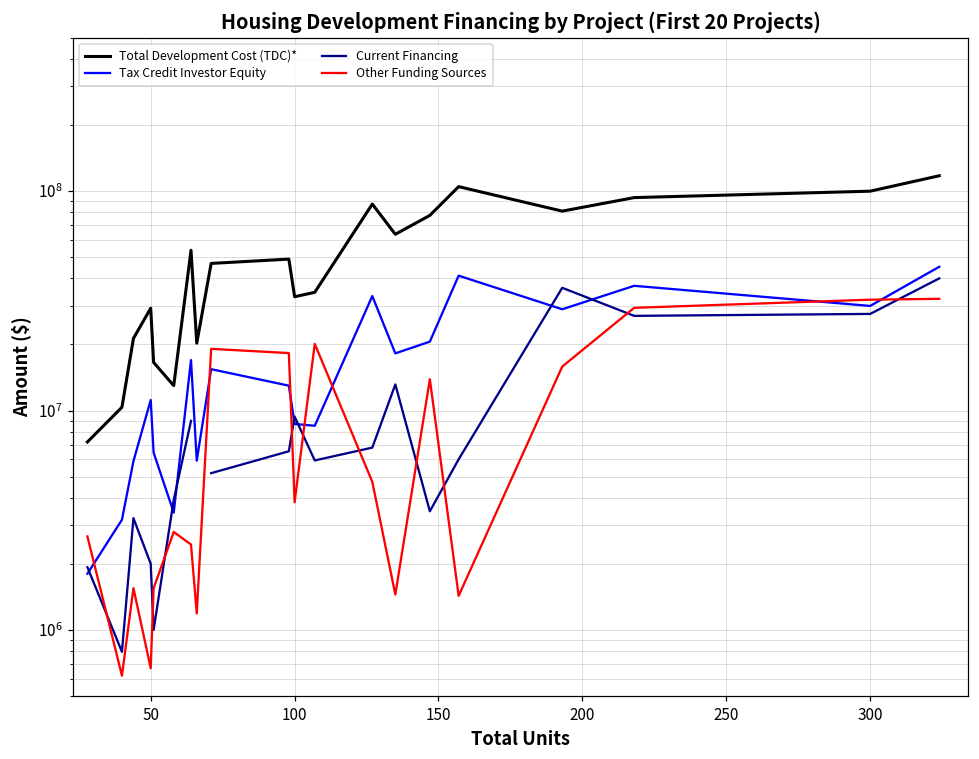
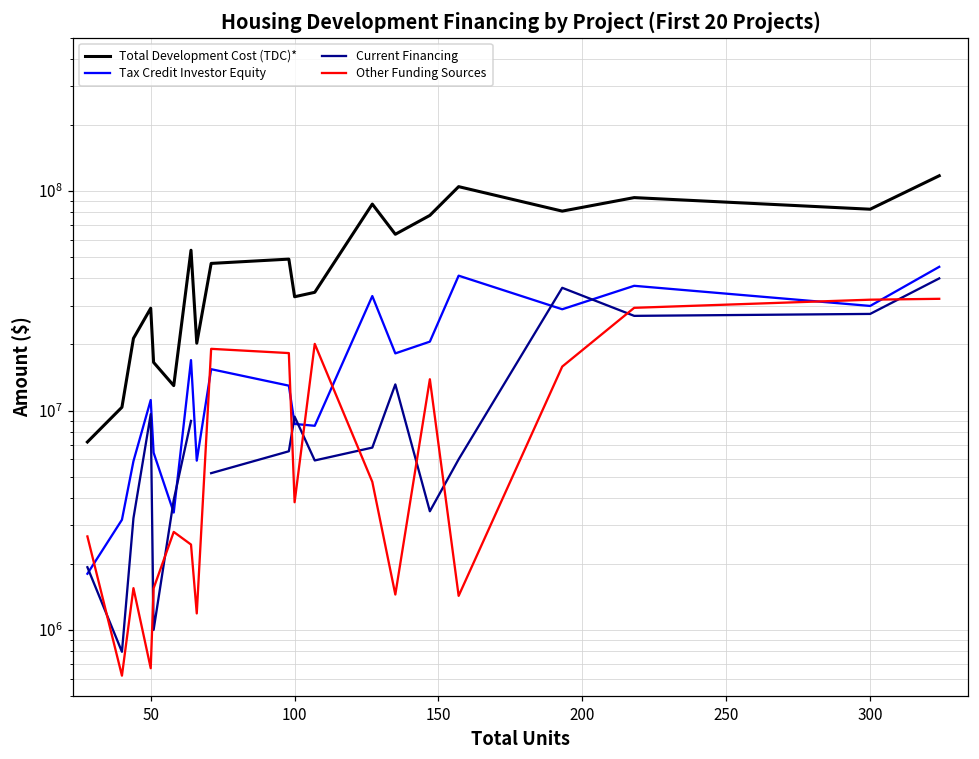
Current Financing, 50: 2000000 -> 10000000
Total Development Cost (TDC)*, 300: 100000000 -> 83000000
